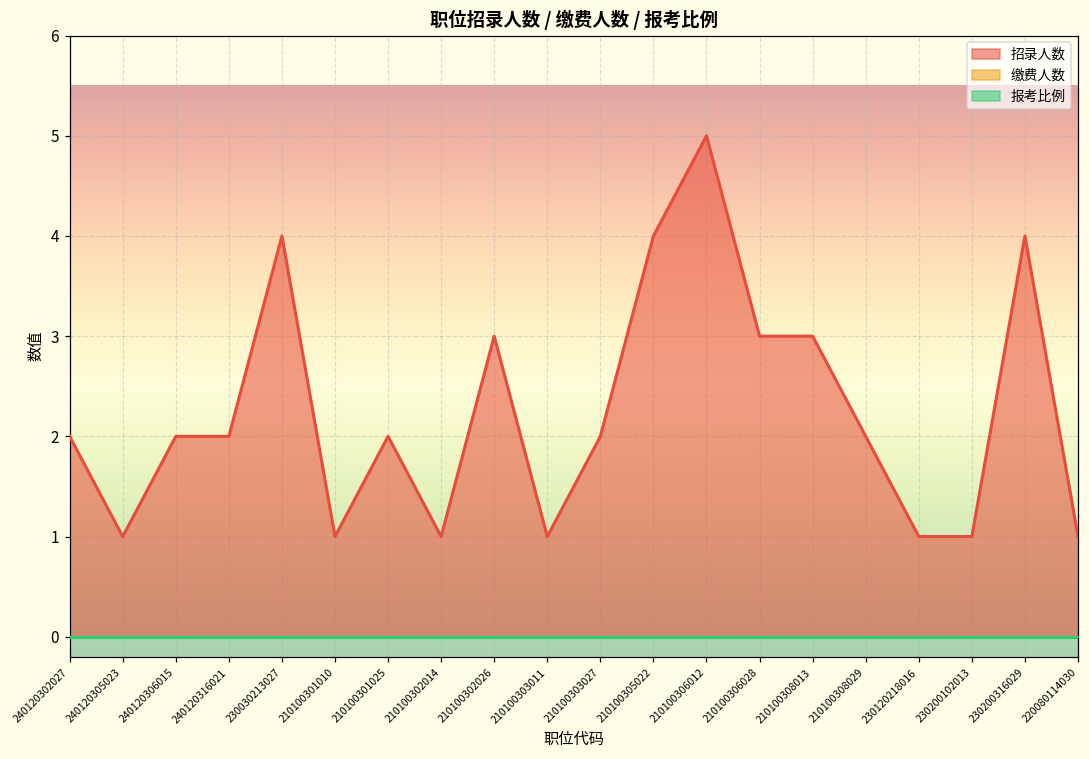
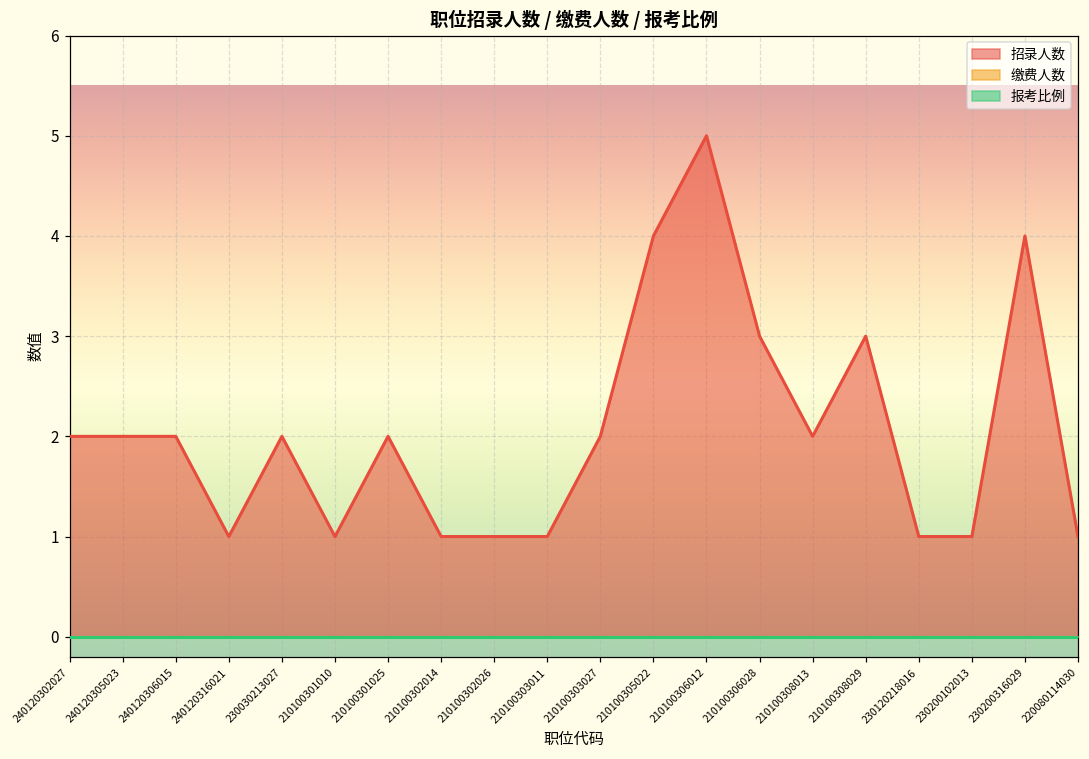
招录人数, 240120305023: 1 -> 2
招录人数, 240120316021: 2 -> 1
招录人数, 230030213027: 4 -> 2
招录人数, 210100302026: 3 -> 1
招录人数, 210100308013: 3 -> 2
招录人数, 210100308029: 2 -> 3
